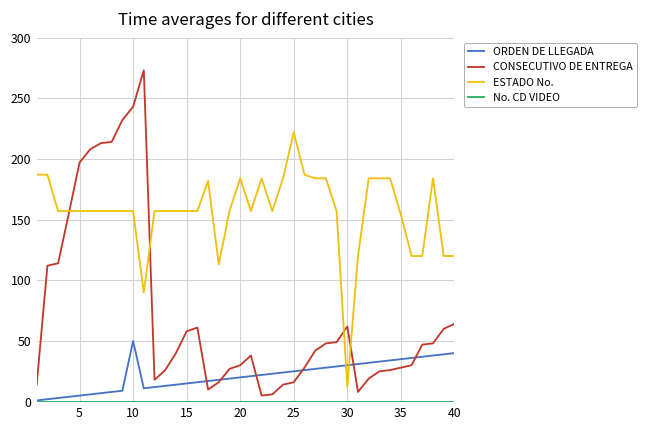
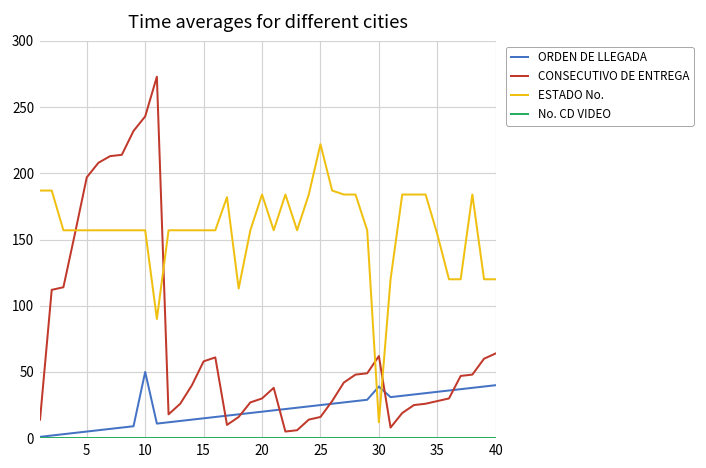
ORDEN DE LLEGADA, 30: 30 -> 39
